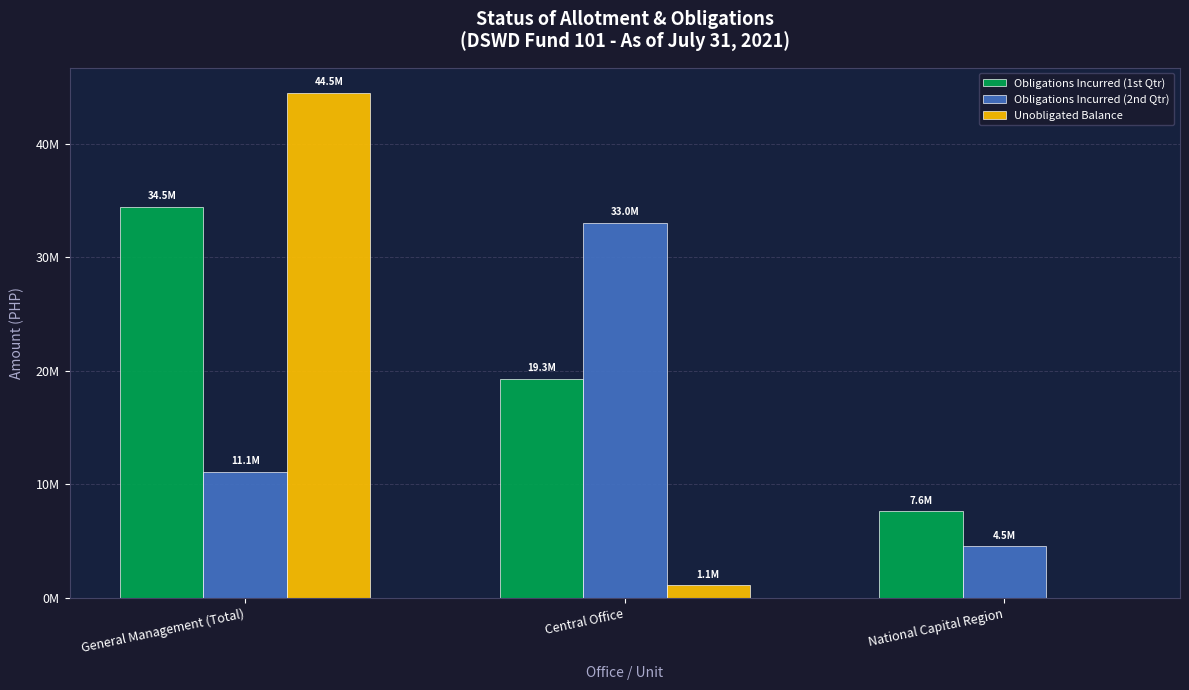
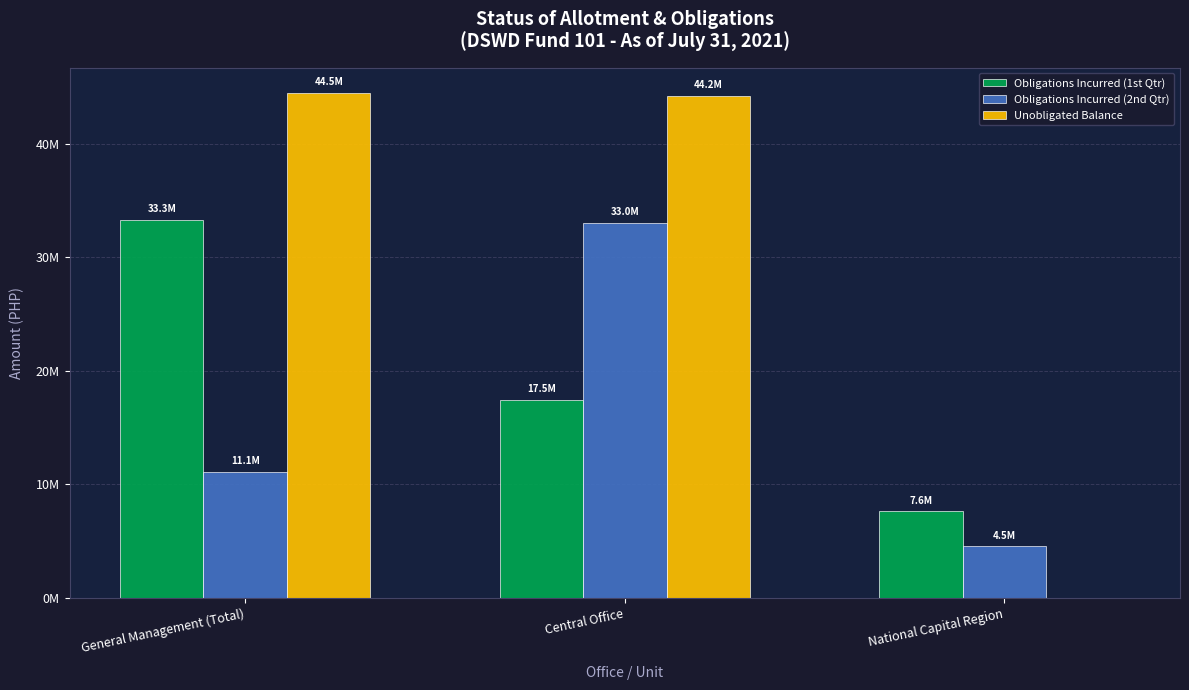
Obligations Incurred (1st Qtr), General Management (Total): 34.5M -> 33.3M
Obligations Incurred (1st Qtr), Central Office: 19.3M -> 17.5M
Unobligated Balance, Central Office: 1.1M -> 44.2M
